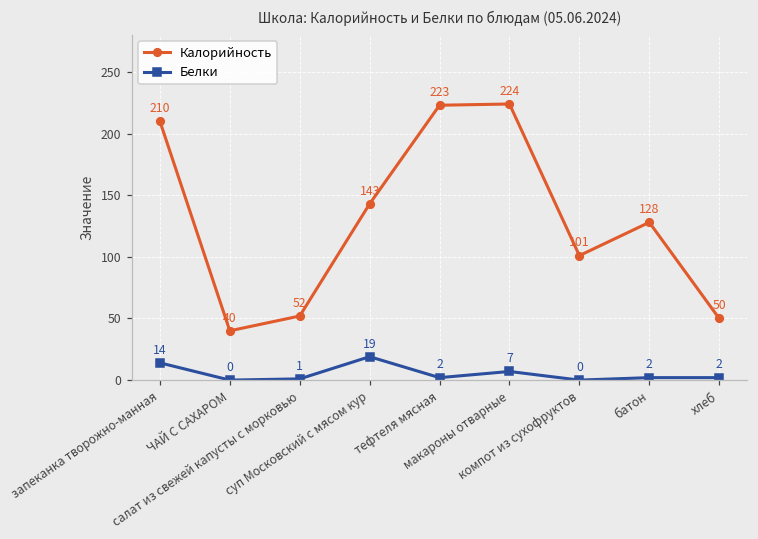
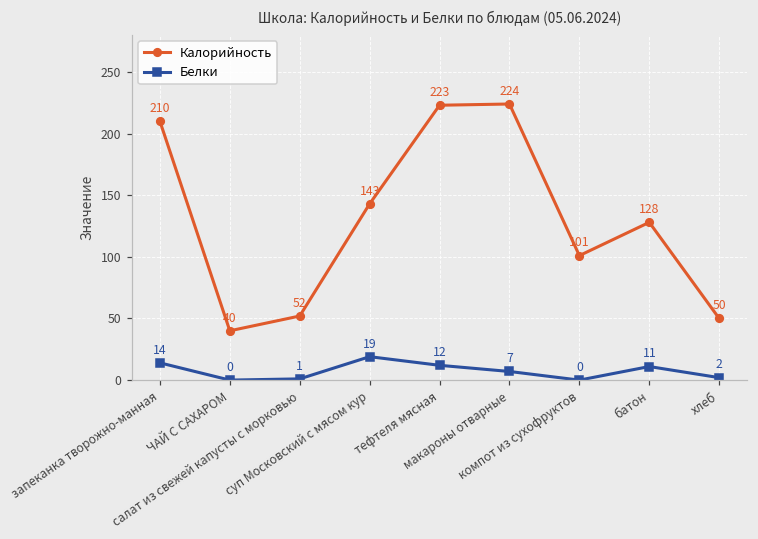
Белки, тефтеля мясная: 2 -> 12
Белки, батон: 2 -> 11
